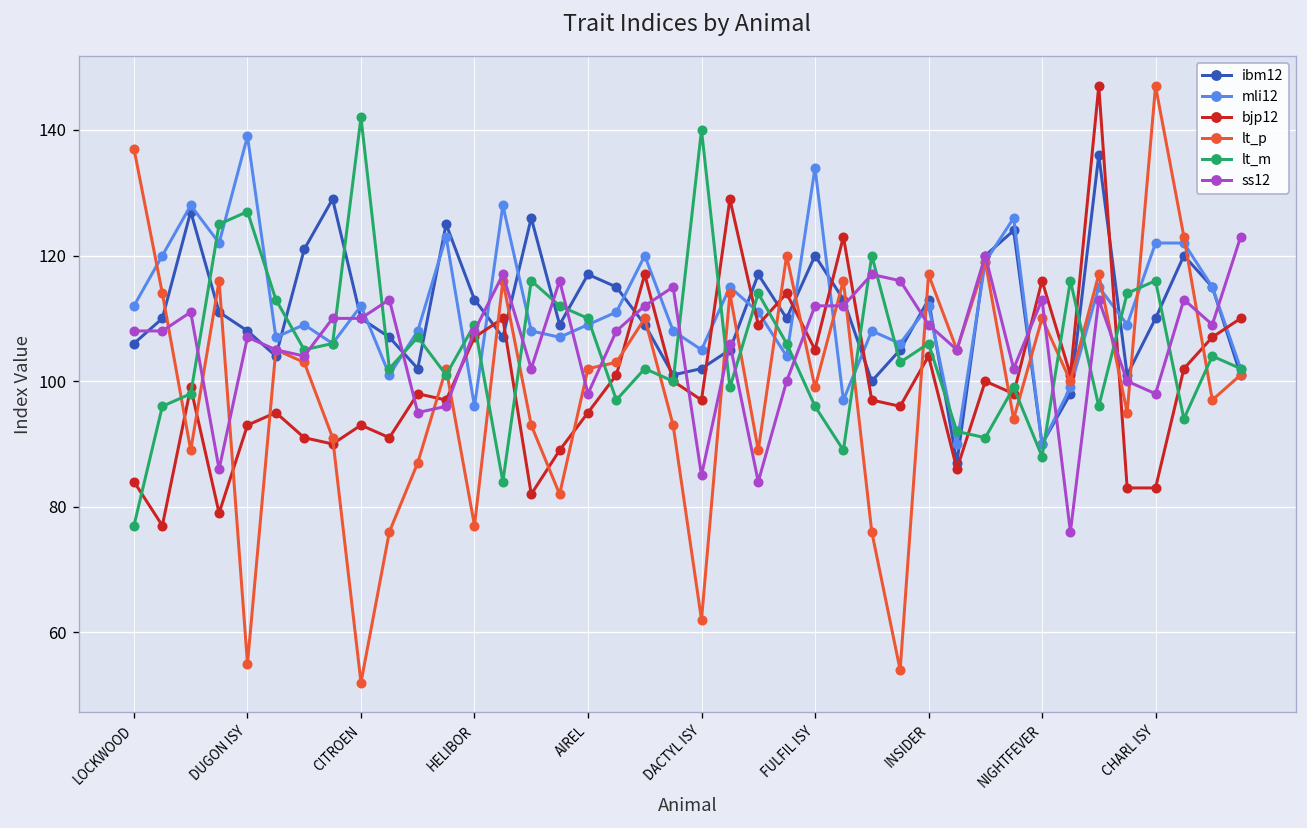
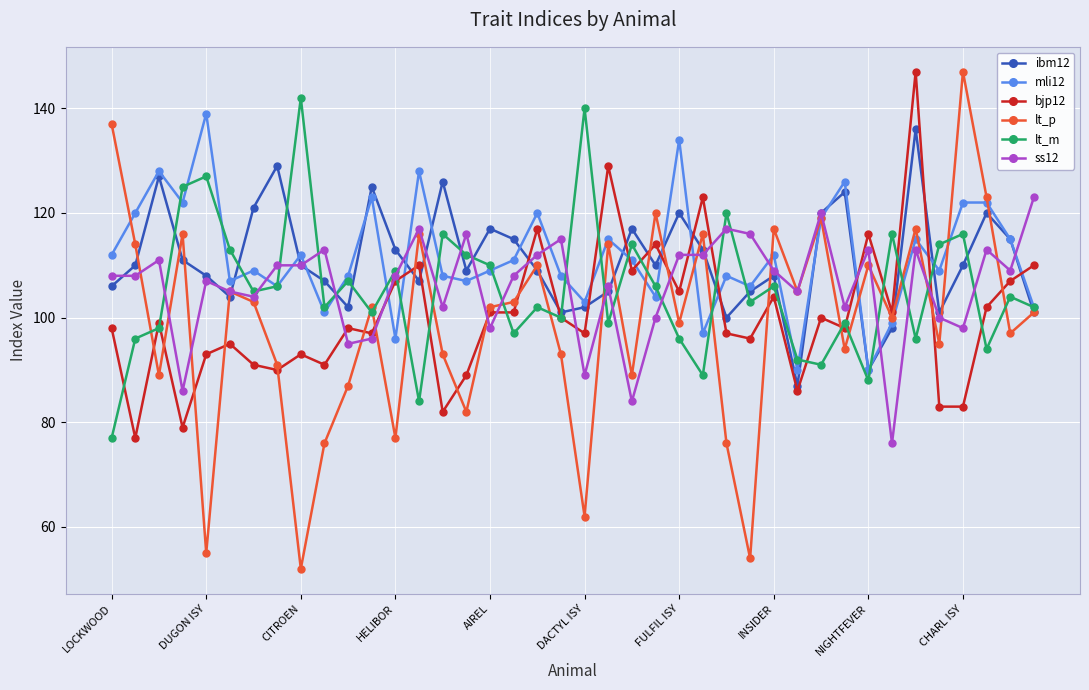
bjp12, LOCKWOOD: 84 -> 98
bjp12, AIREL: 95 -> 101
mli12, DACTYL ISY: 105 -> 103
ss12, DACTYL ISY: 85 -> 89
ibm12, INSIDER: 113 -> 108
